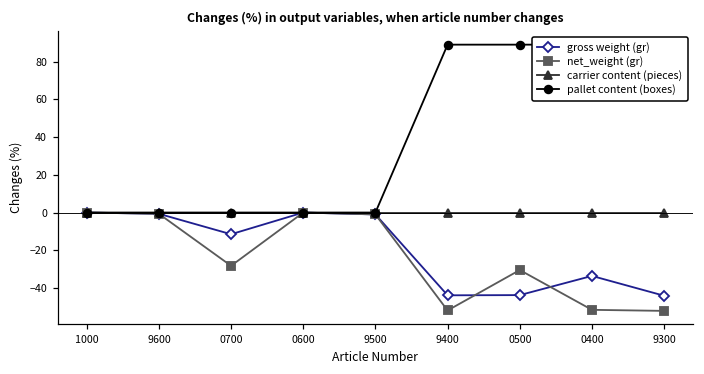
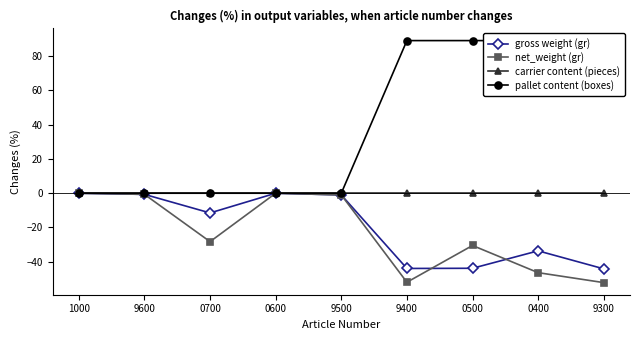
net_weight (gr), 0400: -52 -> -46
